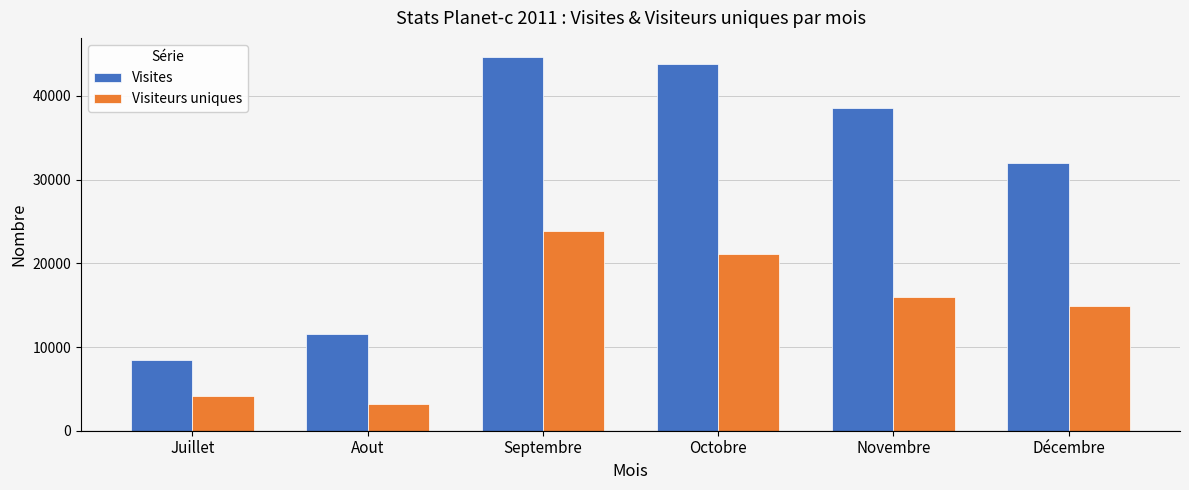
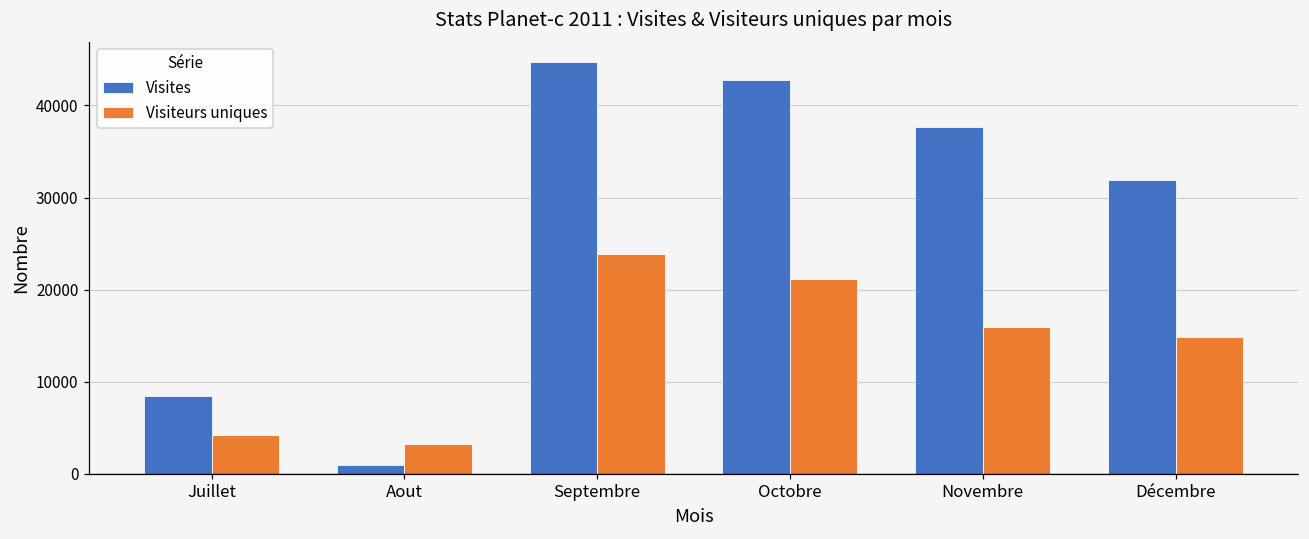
Visites, Aout: 12000 -> 1000
Visites, Octobre: 44000 -> 43000
Visites, Novembre: 39000 -> 38000
